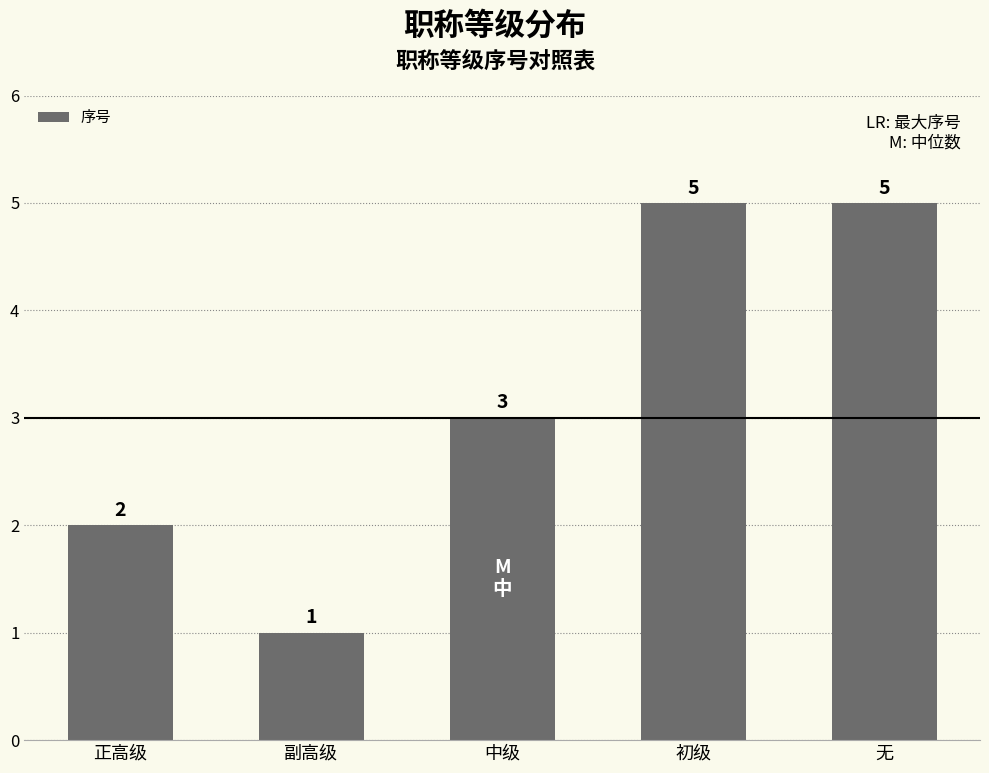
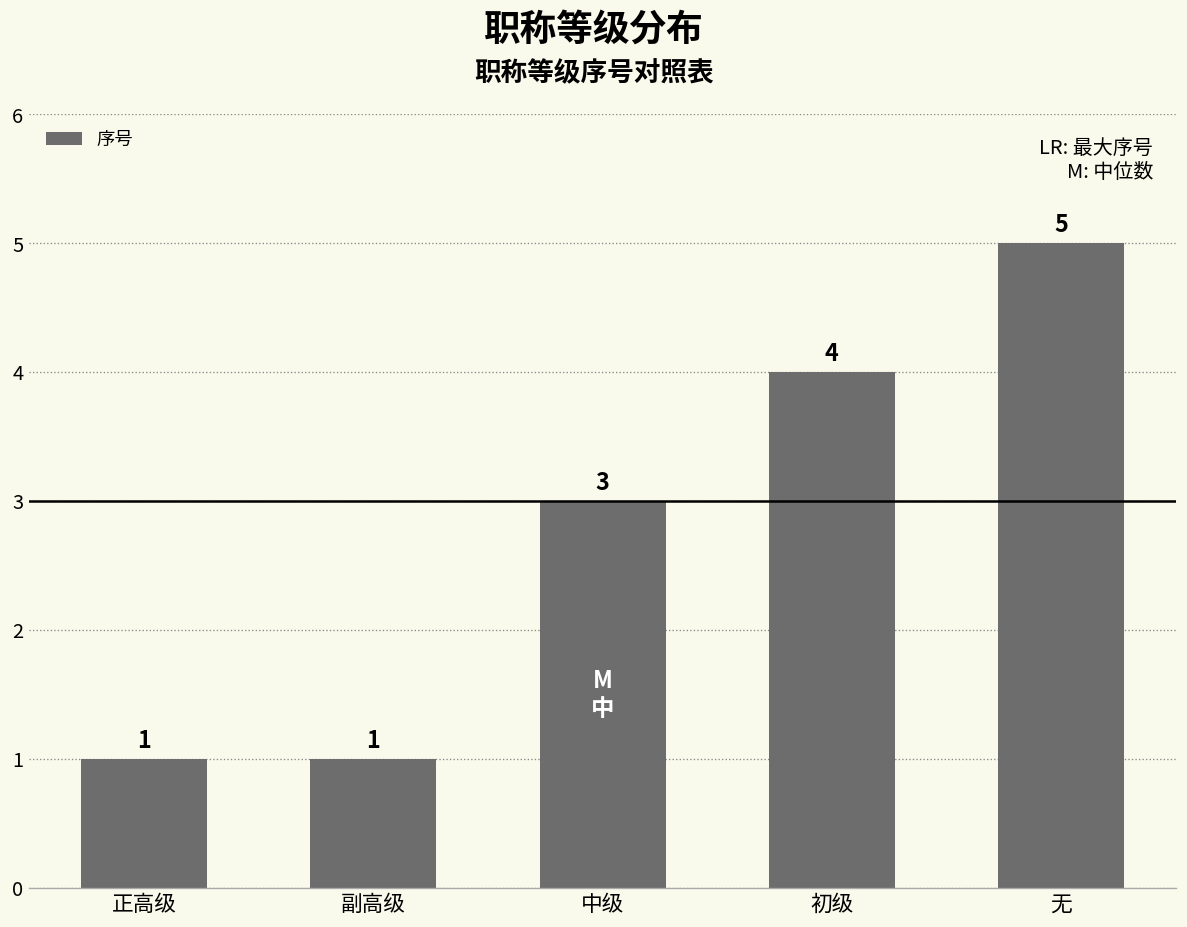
正高级: 2 -> 1
初级: 5 -> 4
